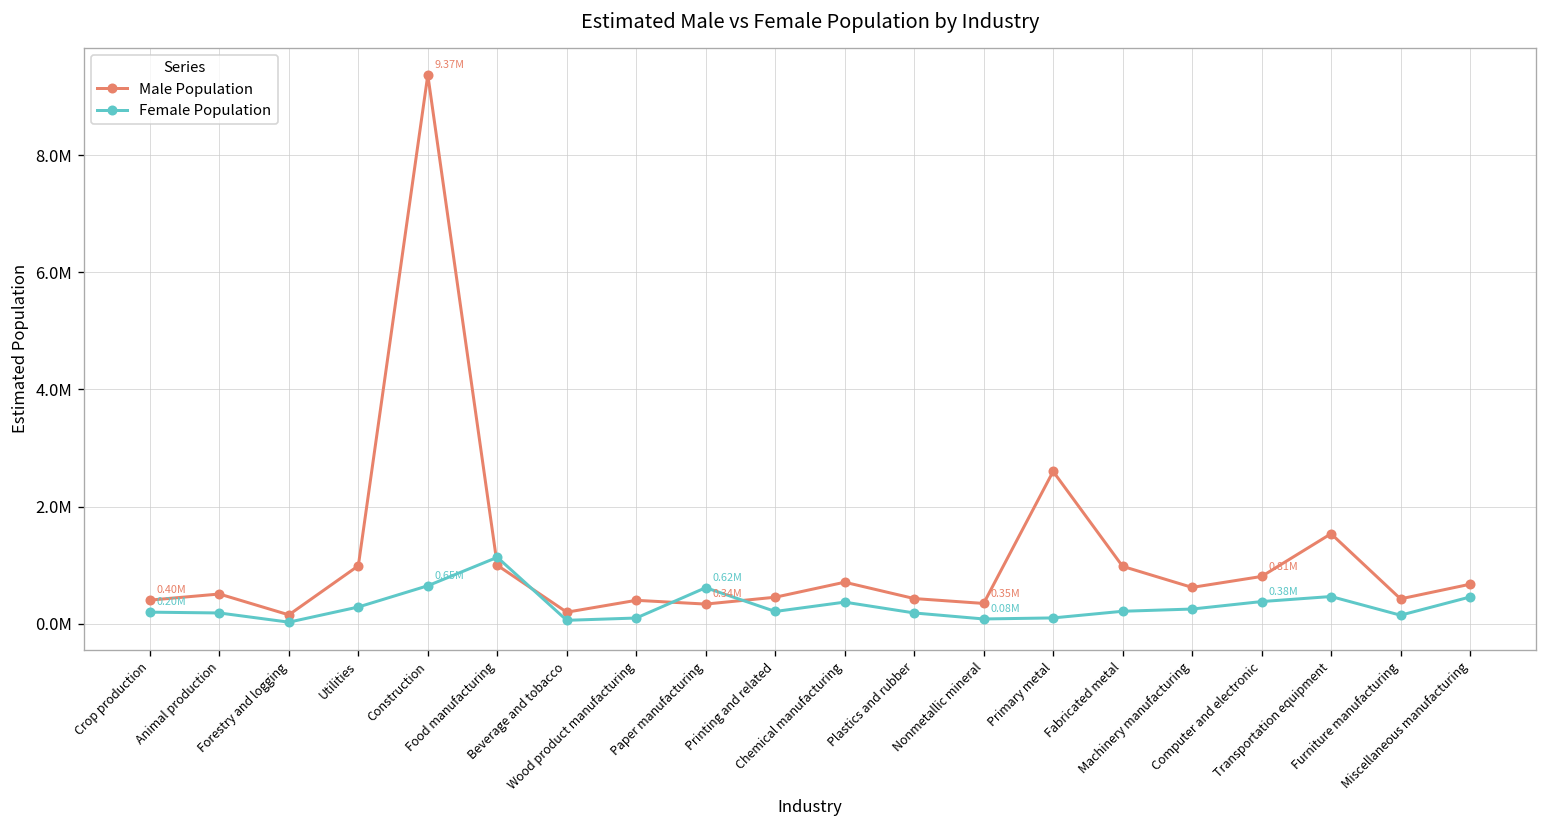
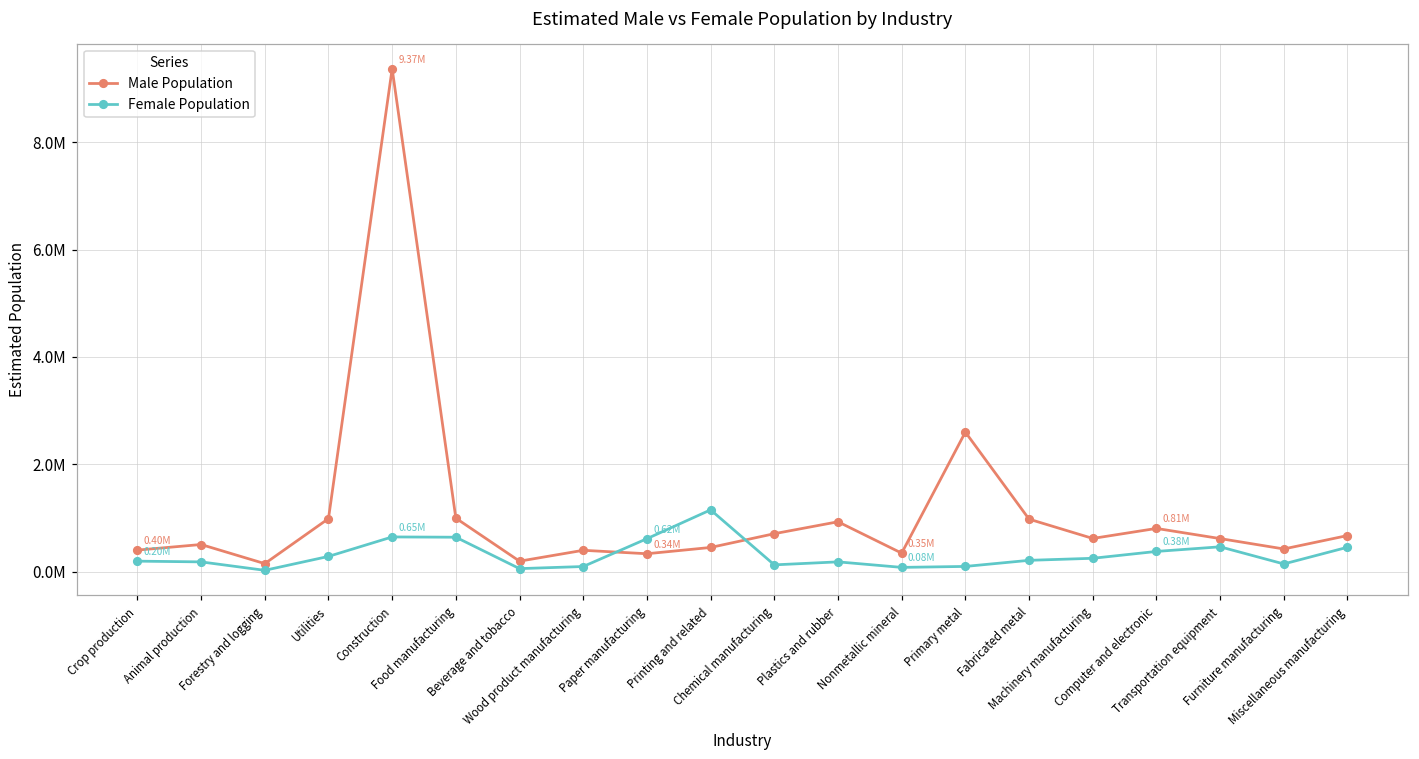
Female Population, Food manufacturing: 1100000 -> 600000
Female Population, Printing and related: 200000 -> 1200000
Female Population, Chemical manufacturing: 400000 -> 100000
Male Population, Plastics and rubber: 400000 -> 900000
Male Population, Transportation equipment: 1500000 -> 600000
